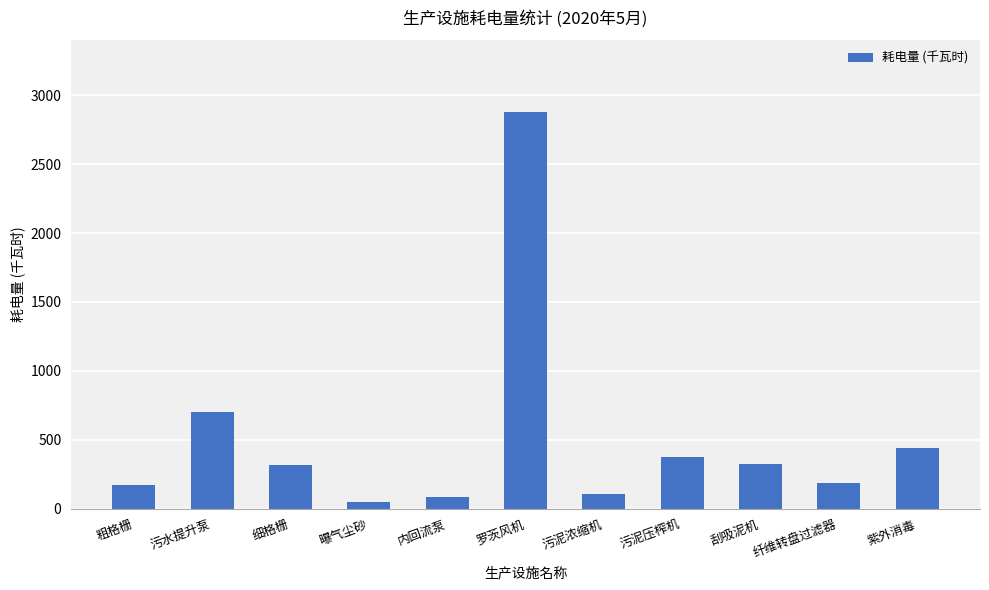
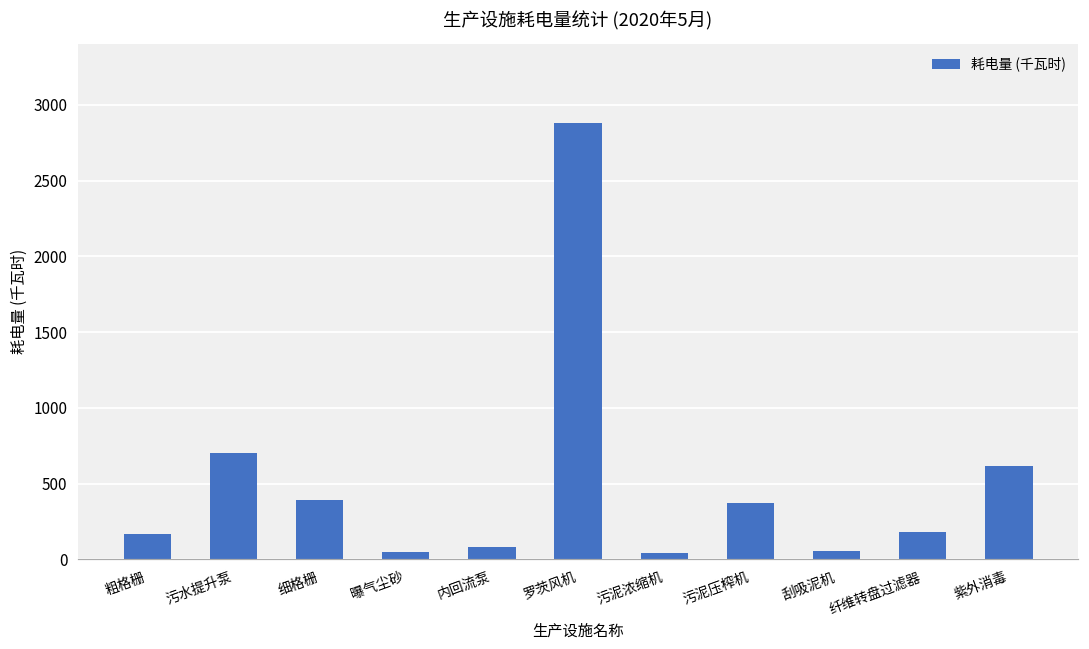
细格栅: 320 -> 390
污泥浓缩机: 110 -> 40
刮吸泥机: 320 -> 50
紫外消毒: 440 -> 610
